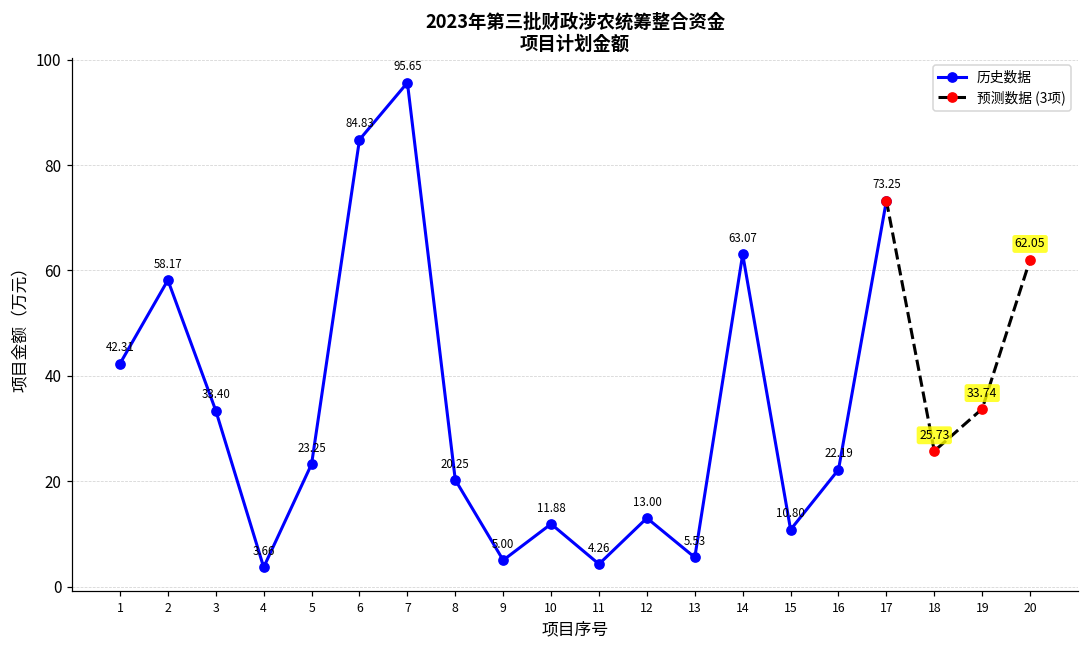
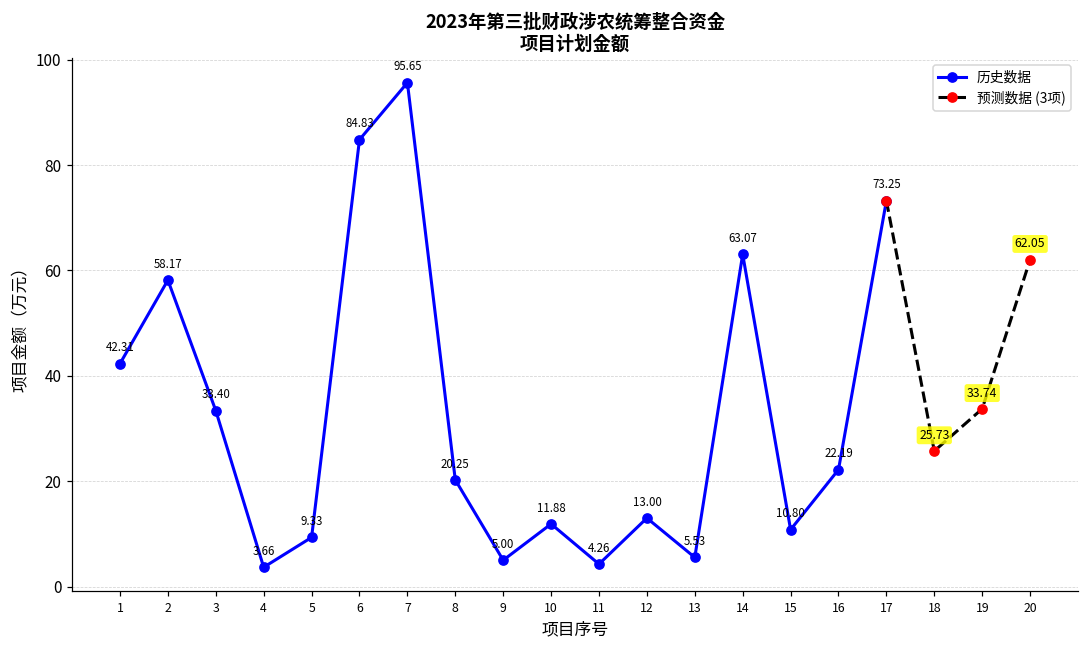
历史数据, 5: 23.25 -> 9.33
